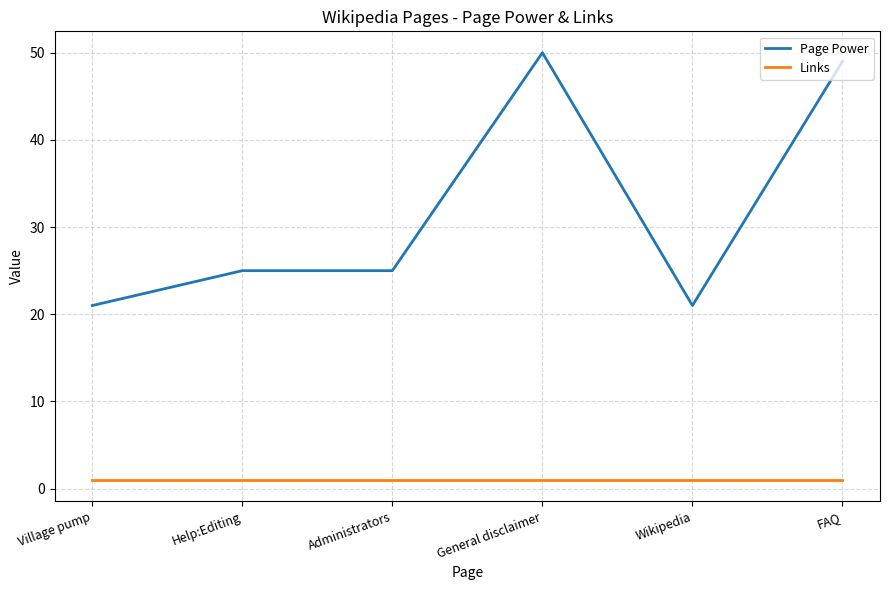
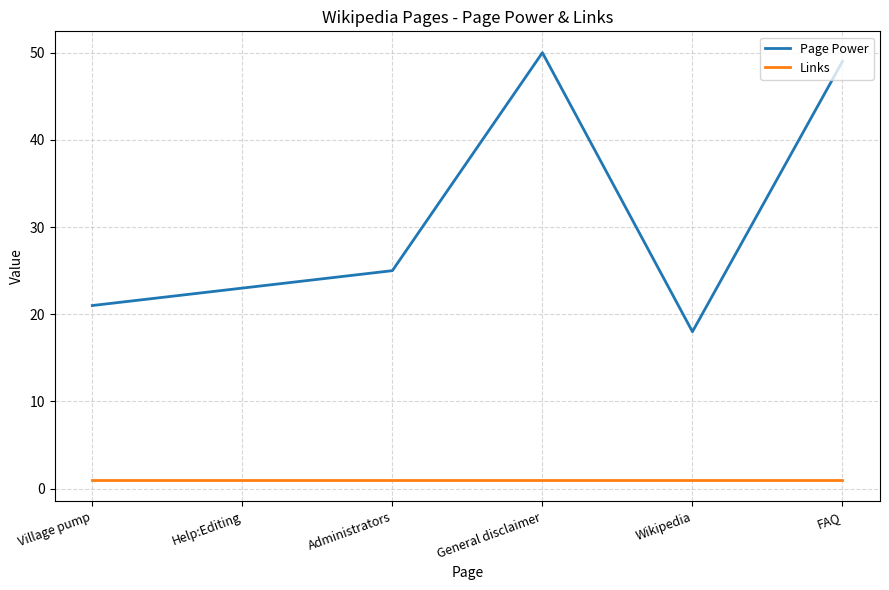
Page Power, Help:Editing: 25 -> 23
Page Power, Wikipedia: 21 -> 18
